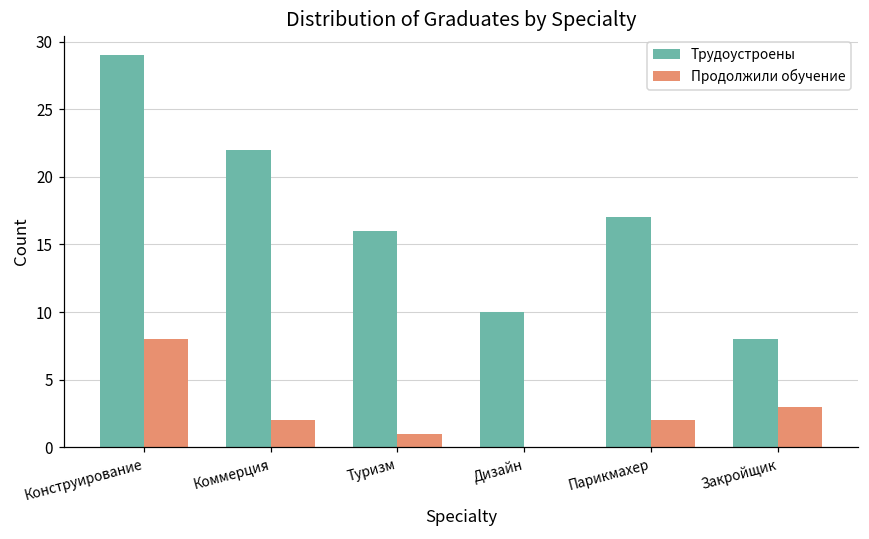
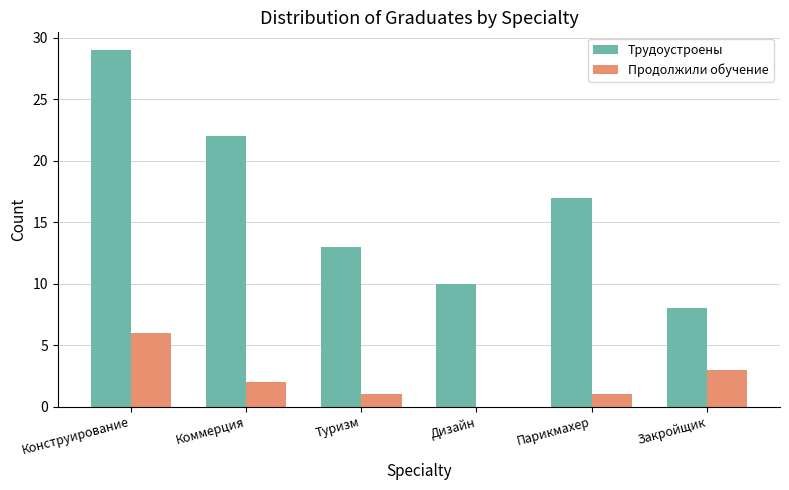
Продолжили обучение, Конструирование: 8 -> 6
Трудоустроены, Туризм: 16 -> 13
Продолжили обучение, Парикмахер: 2 -> 1
